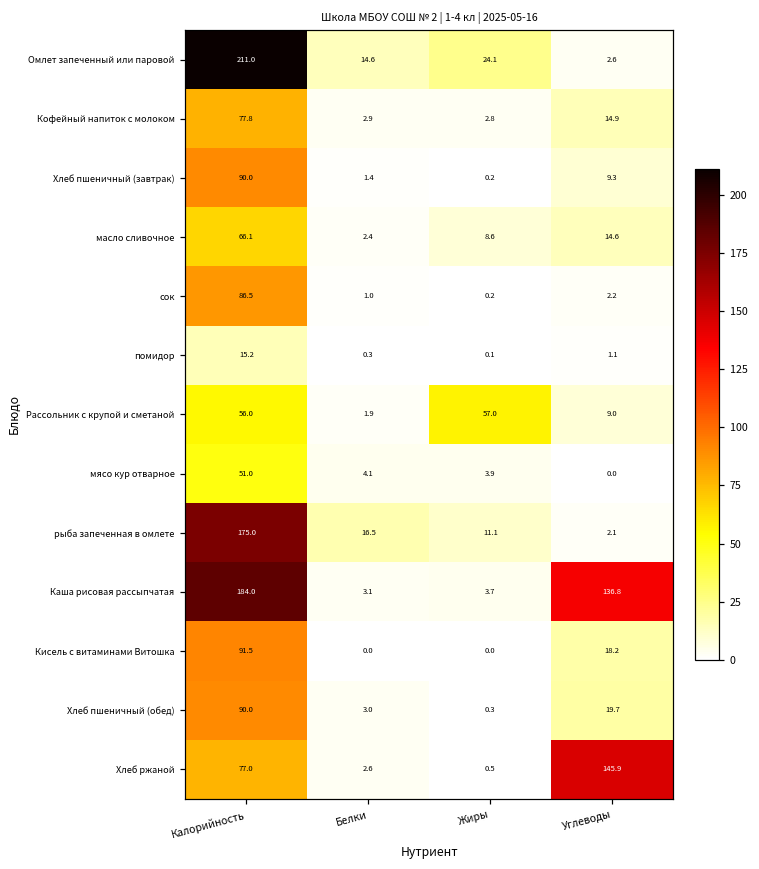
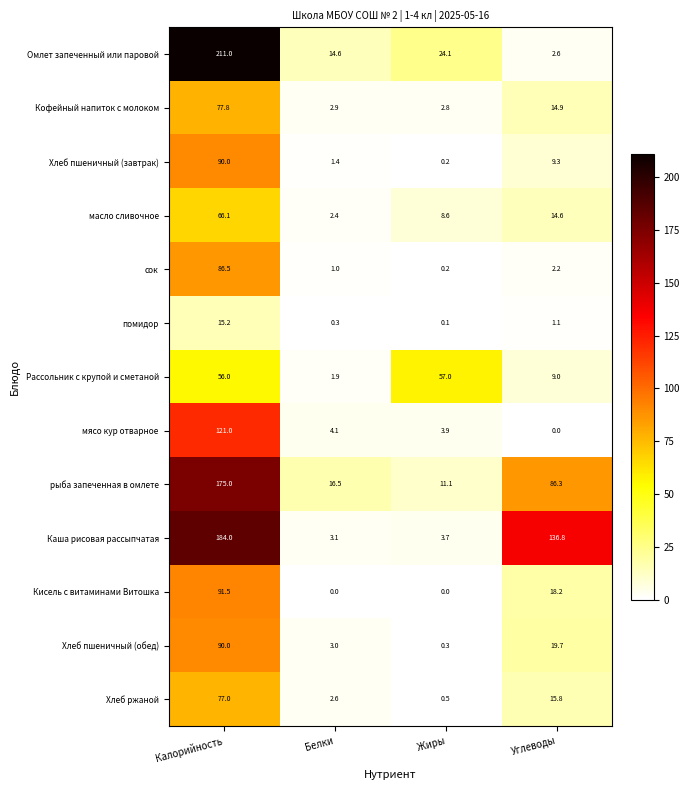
мясо кур отварное, Калорийность: 51.0 -> 121.0
рыба запеченная в омлете, Углеводы: 2.1 -> 86.3
Хлеб ржаной, Углеводы: 145.9 -> 15.8
